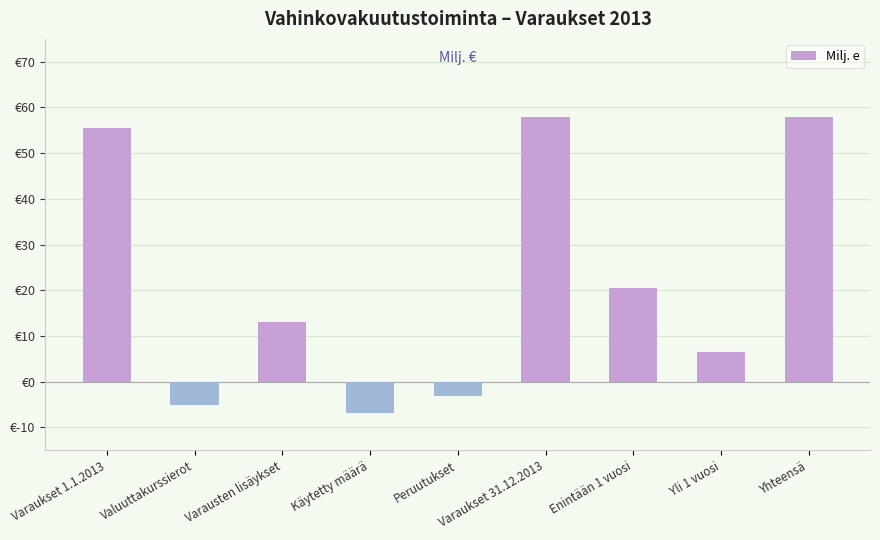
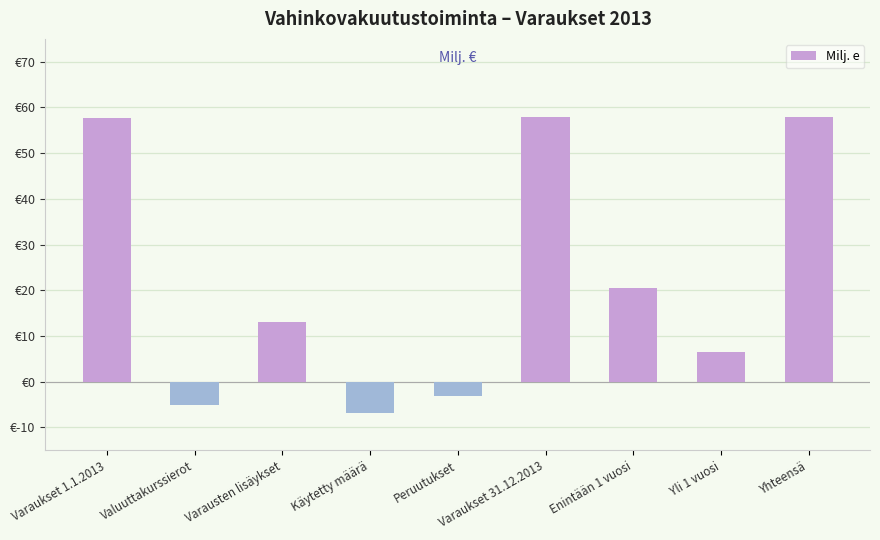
Varaukset 1.1.2013: €56 -> €58
